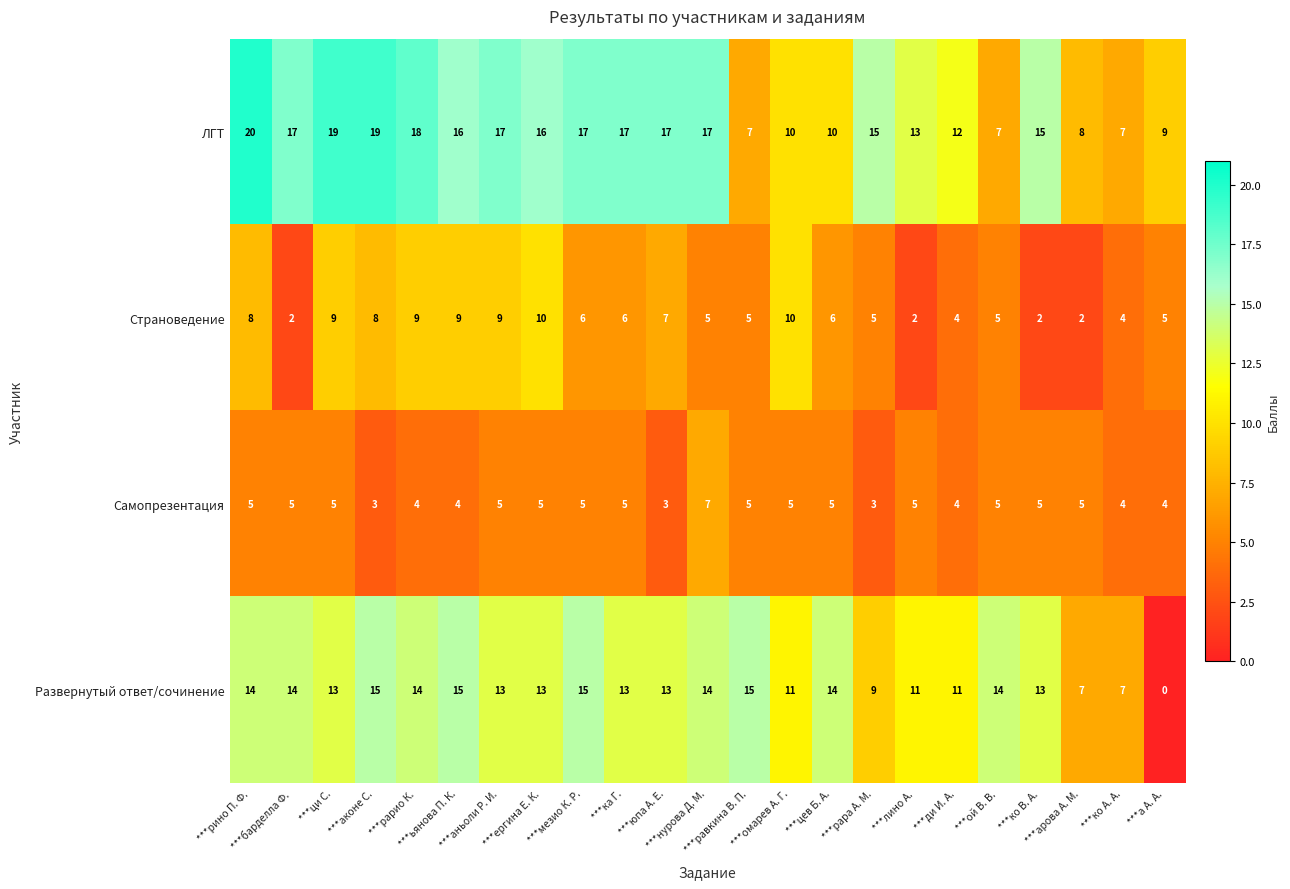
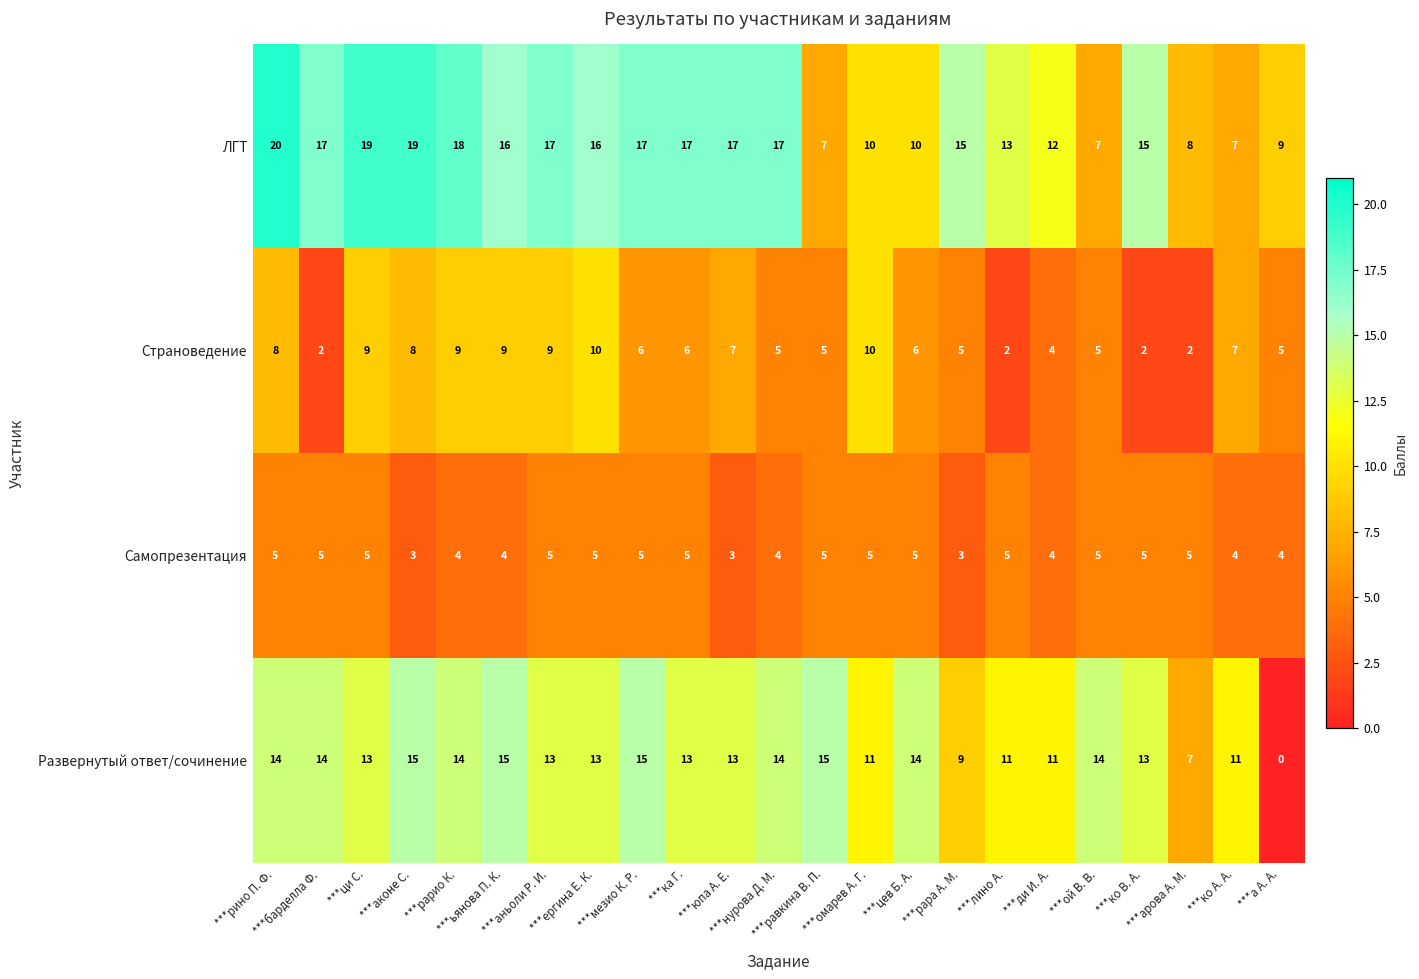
Страноведение, ***ко А. А.: 4 -> 7
Самопрезентация, ***нурова Д. М.: 7 -> 4
Развернутый ответ/сочинение, ***ко А. А.: 7 -> 11
